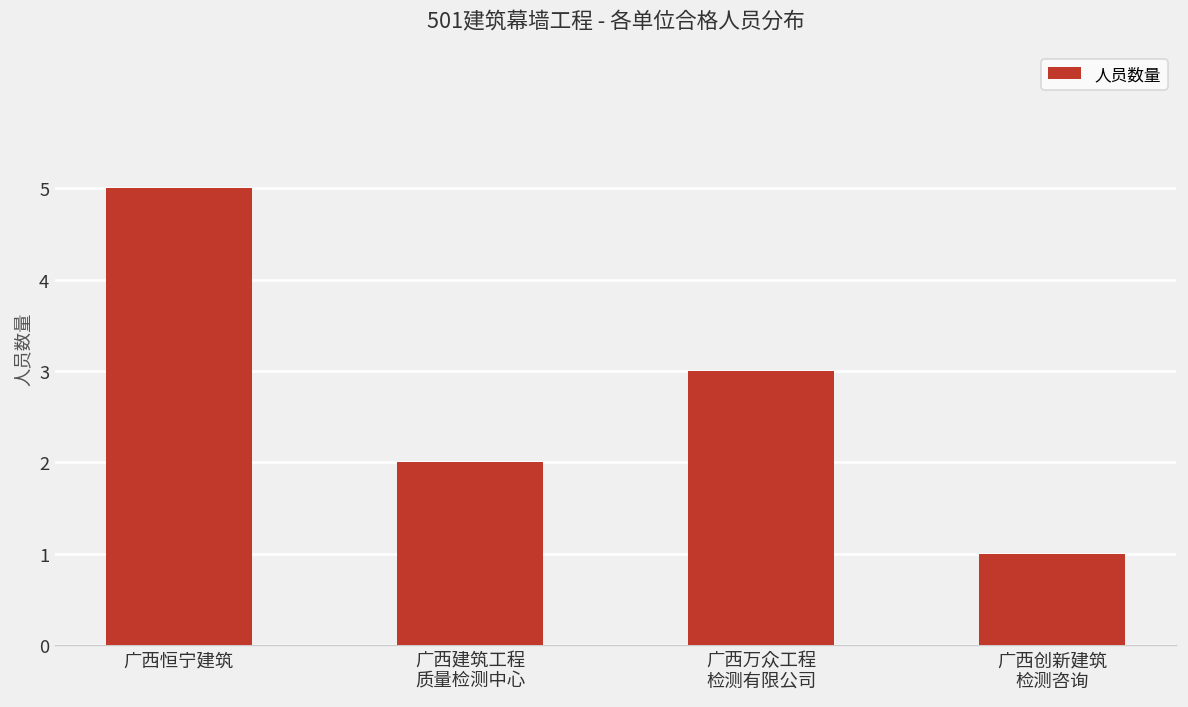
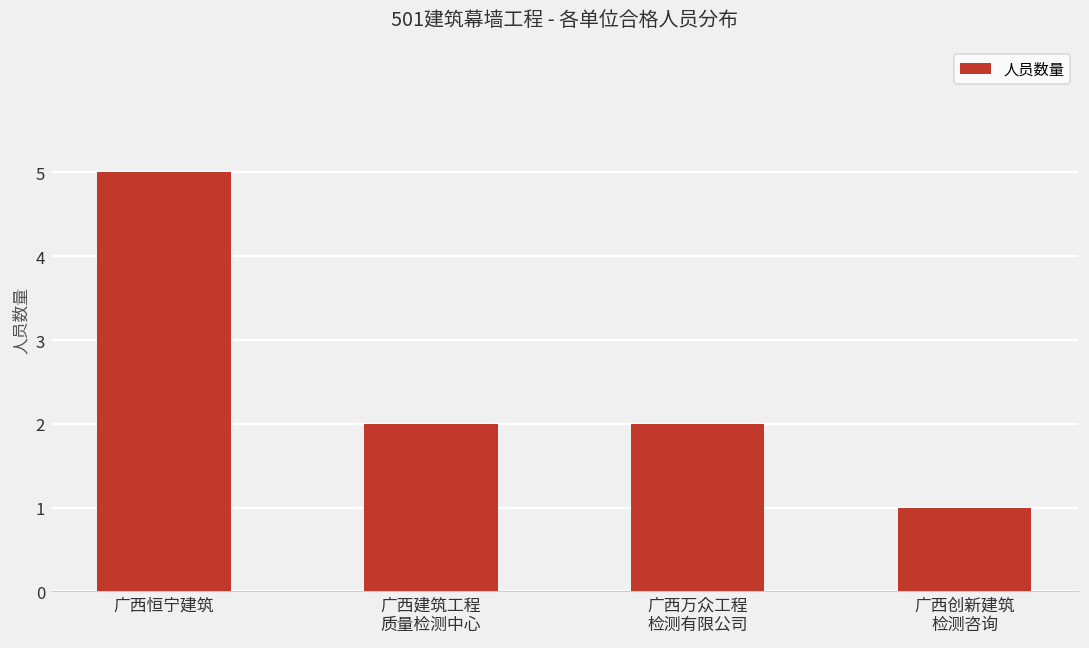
广西万众工程 检测有限公司: 3 -> 2
